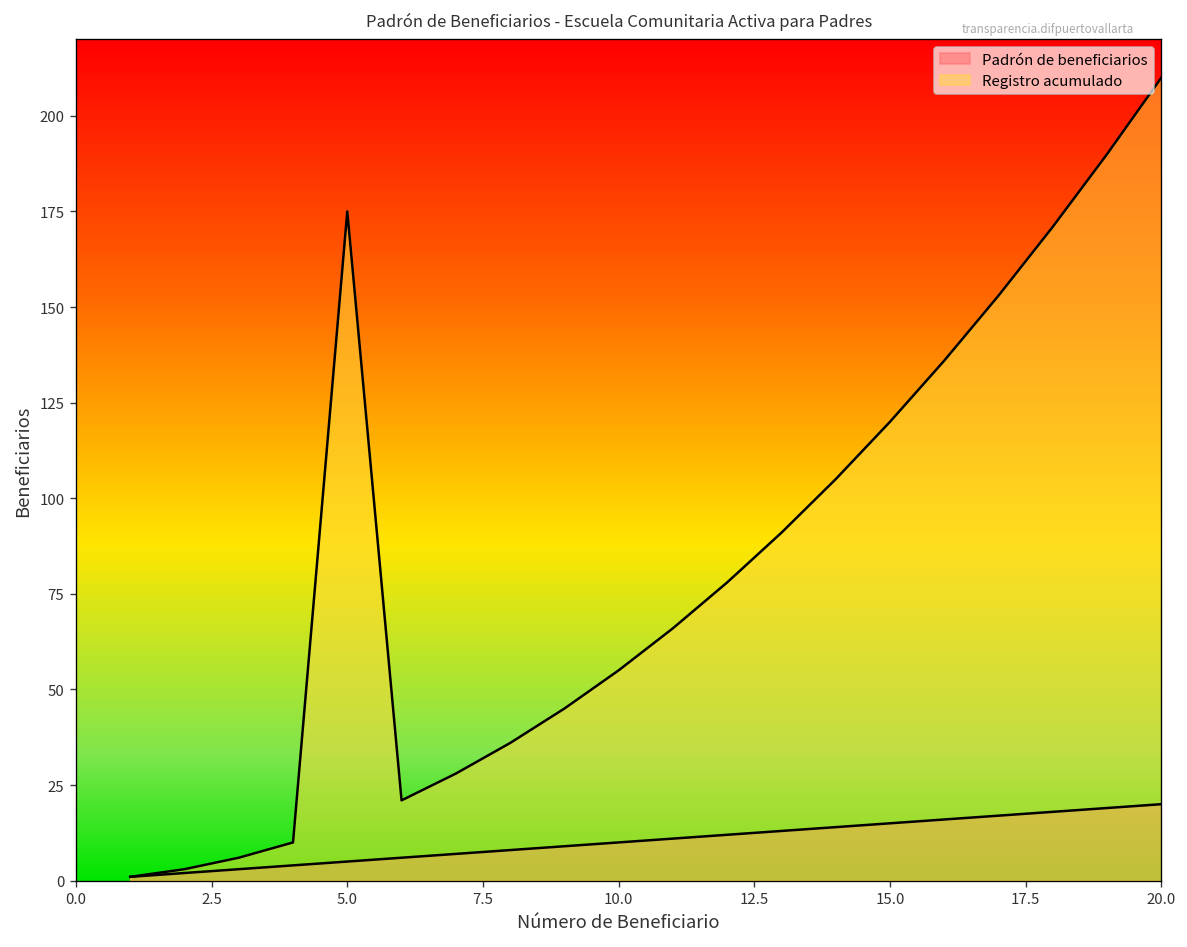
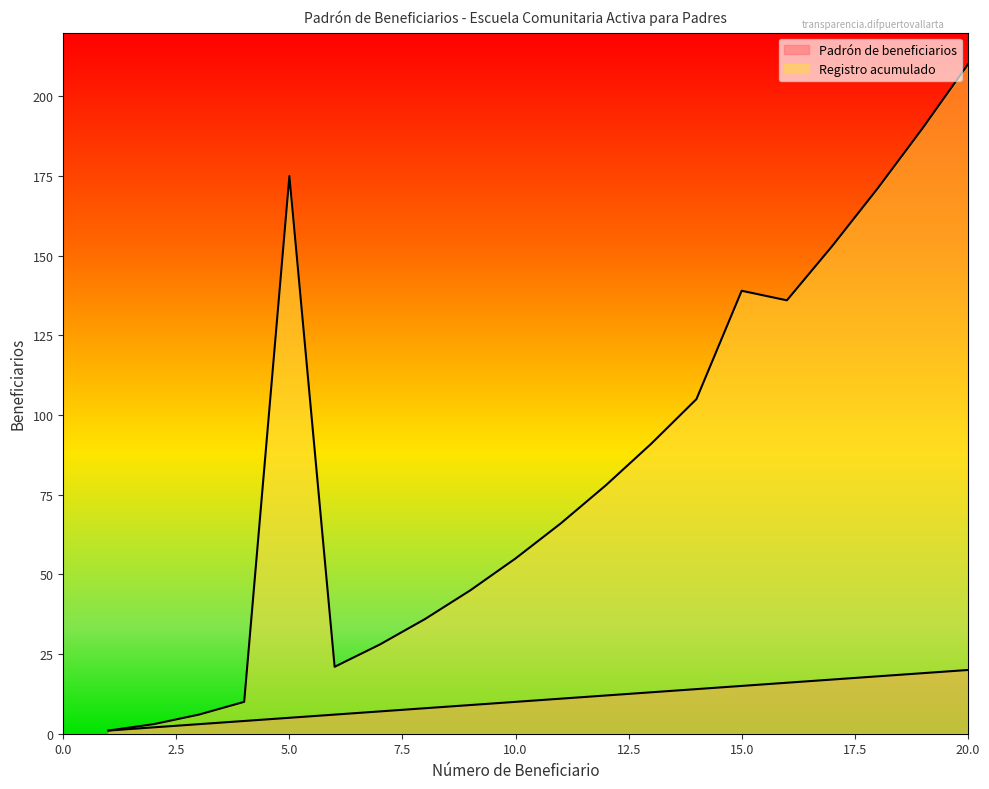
Registro acumulado, 15.0: 120 -> 139
